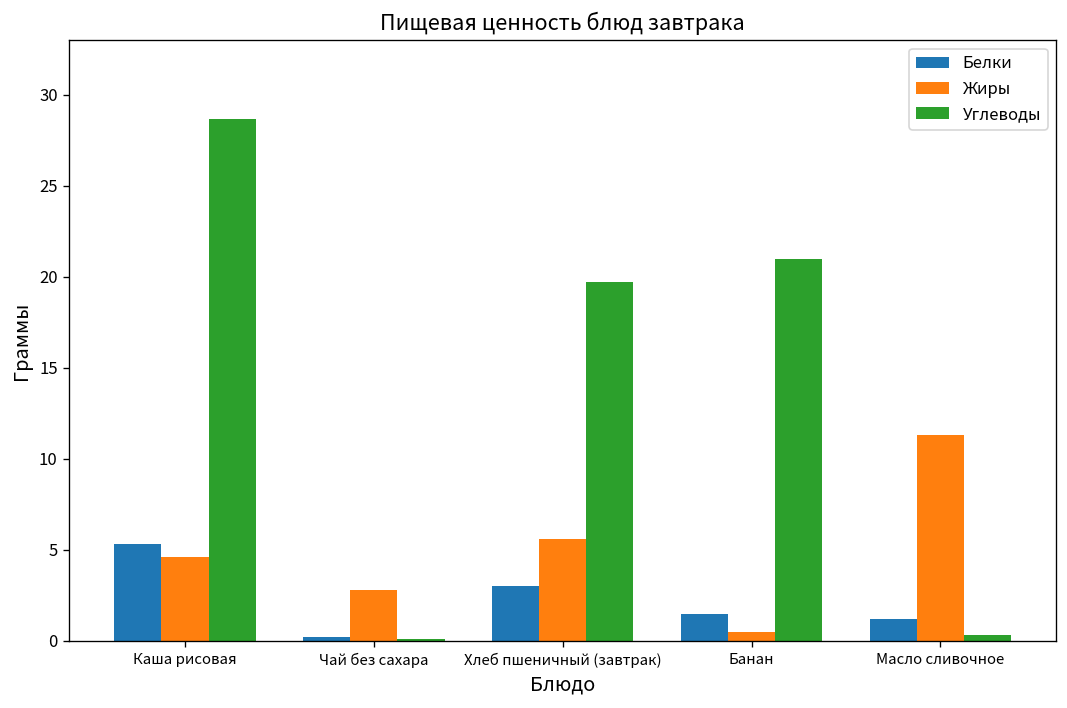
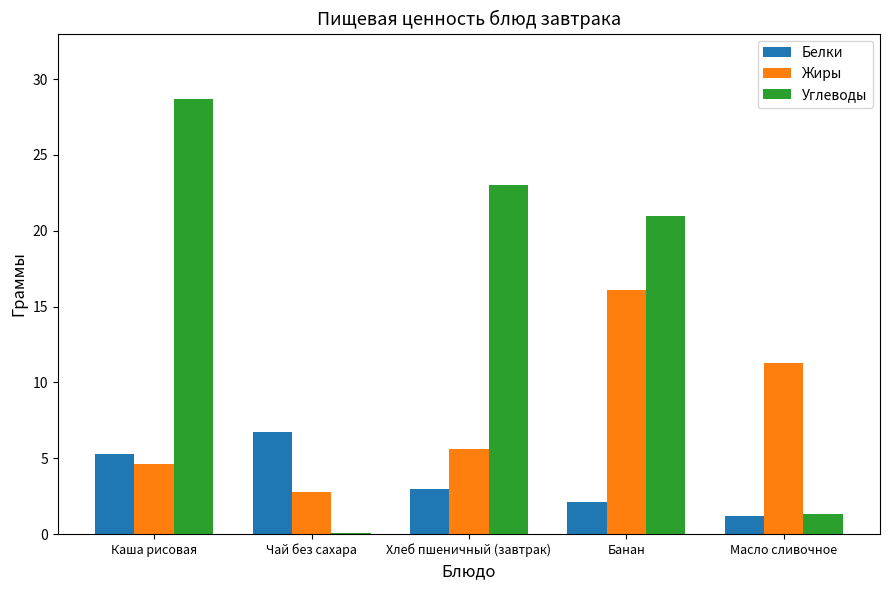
Белки, Чай без сахара: 0.2 -> 6.7
Углеводы, Хлеб пшеничный (завтрак): 19.7 -> 23.0
Белки, Банан: 1.5 -> 2.1
Жиры, Банан: 0.5 -> 16.1
Углеводы, Масло сливочное: 0.3 -> 1.3
